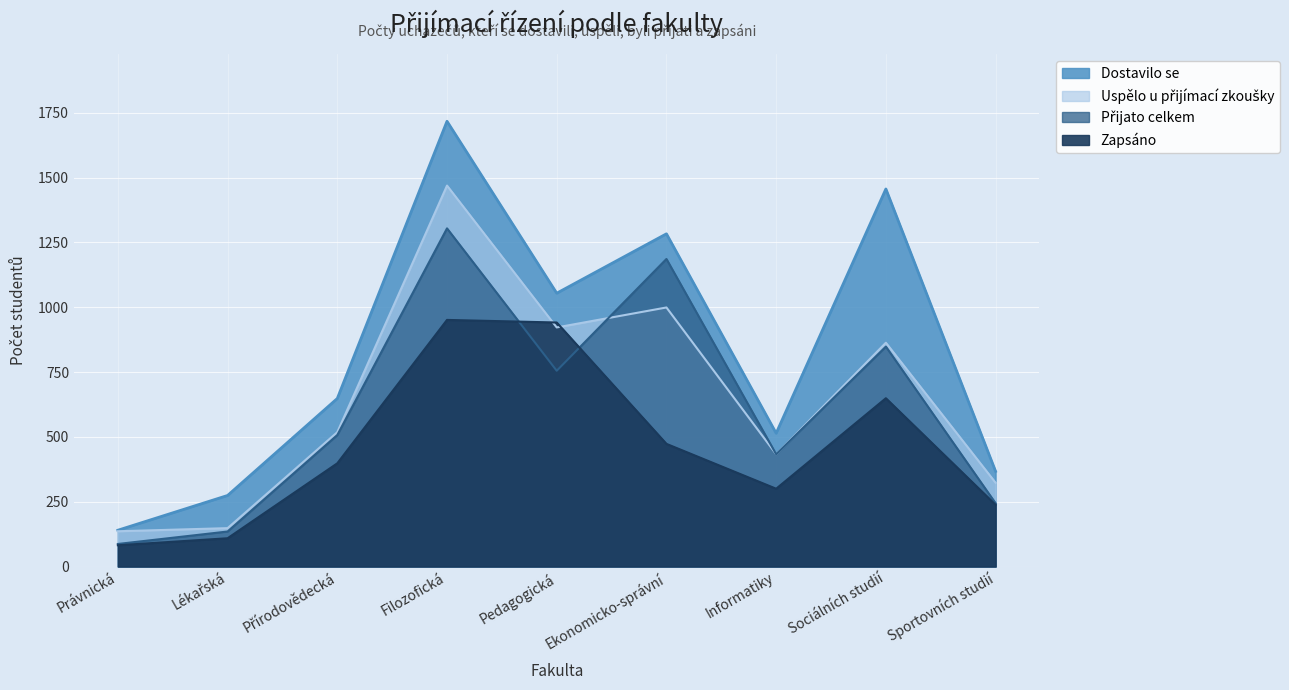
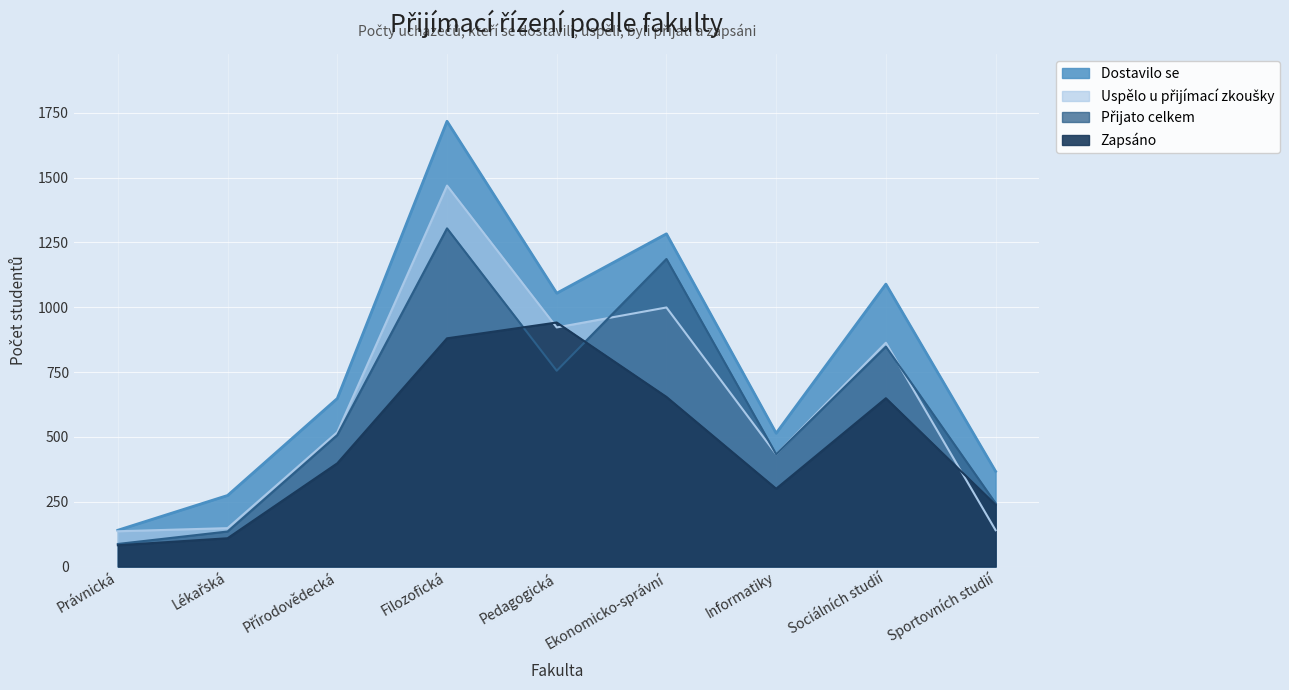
Zapsáno, Filozofická: 950 -> 880
Zapsáno, Ekonomicko-správní: 470 -> 650
Dostavilo se, Sociálních studií: 1460 -> 1090
Uspělo u přijímací zkoušky, Sportovních studií: 320 -> 140
